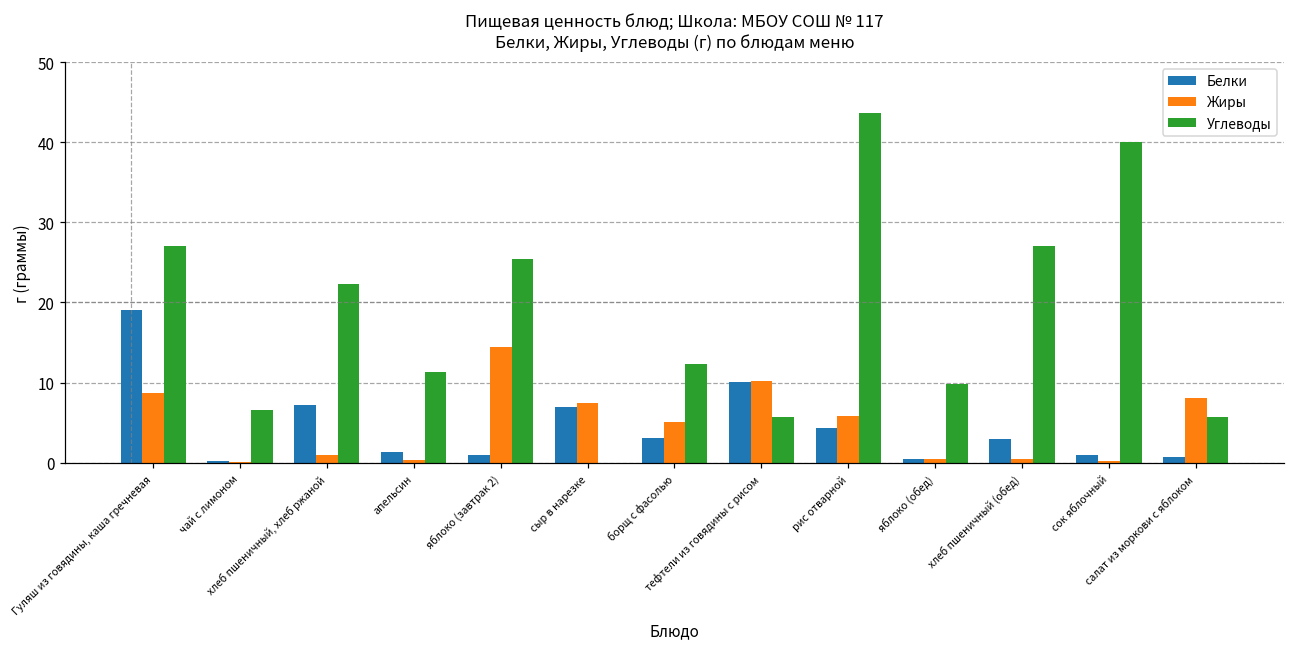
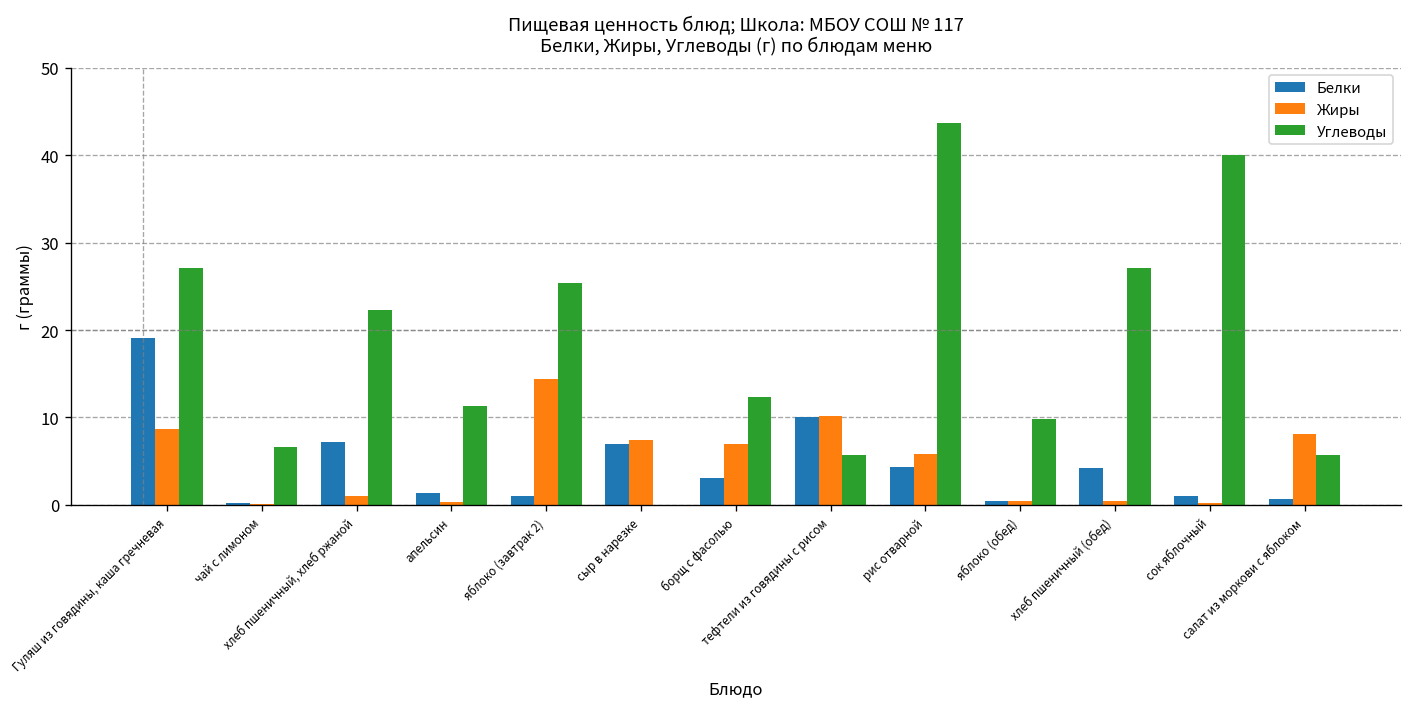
Жиры, борщ с фасолью: 5 -> 7
Белки, хлеб пшеничный (обед): 3 -> 4
